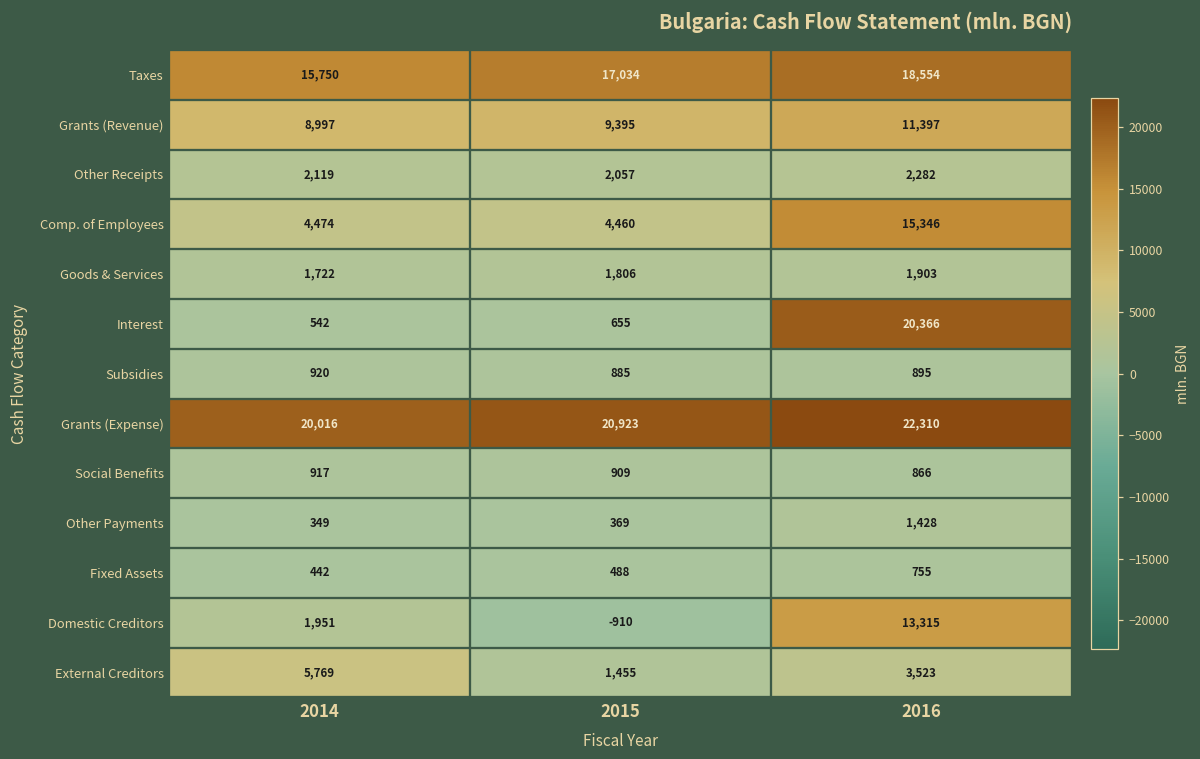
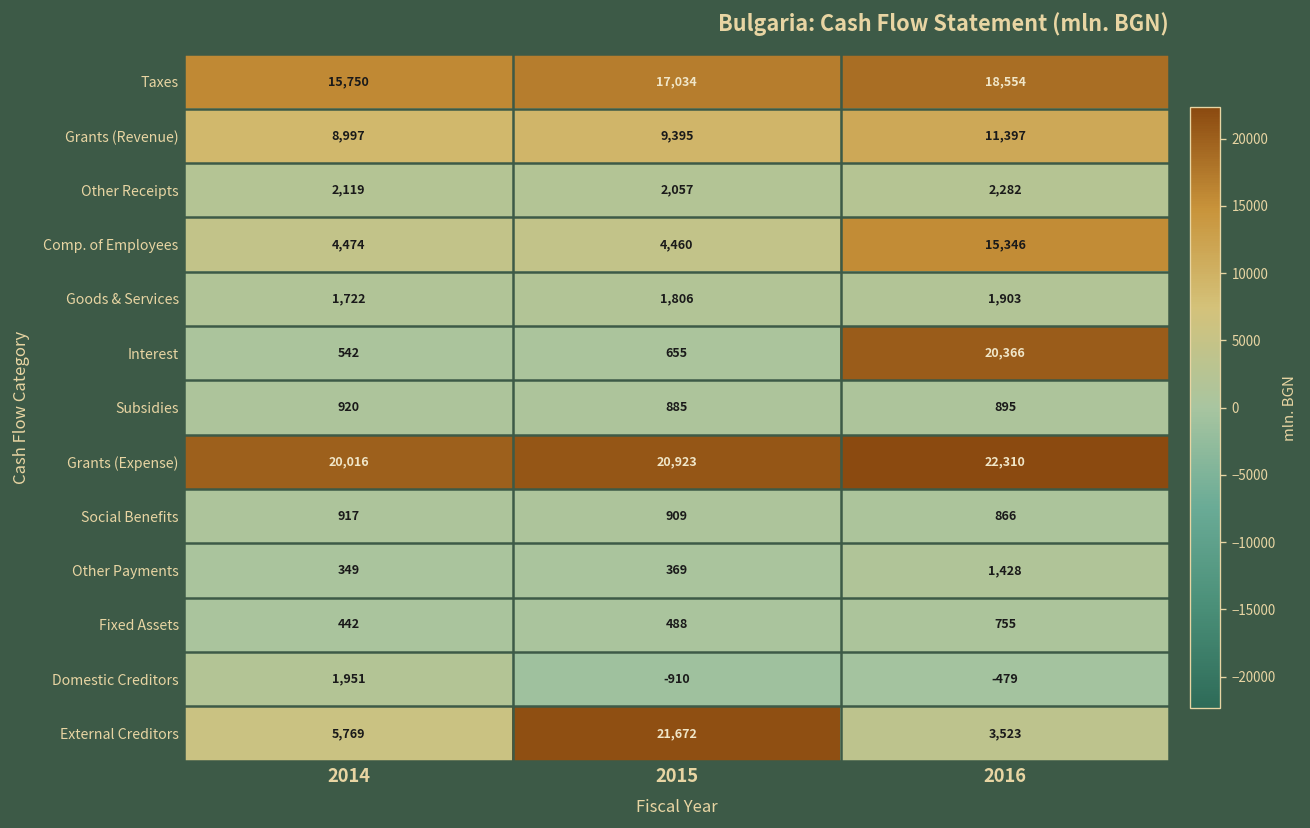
Domestic Creditors, 2016: 13,315 -> -479
External Creditors, 2015: 1,455 -> 21,672
